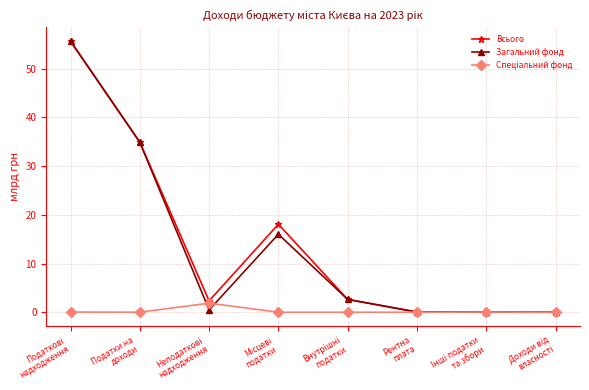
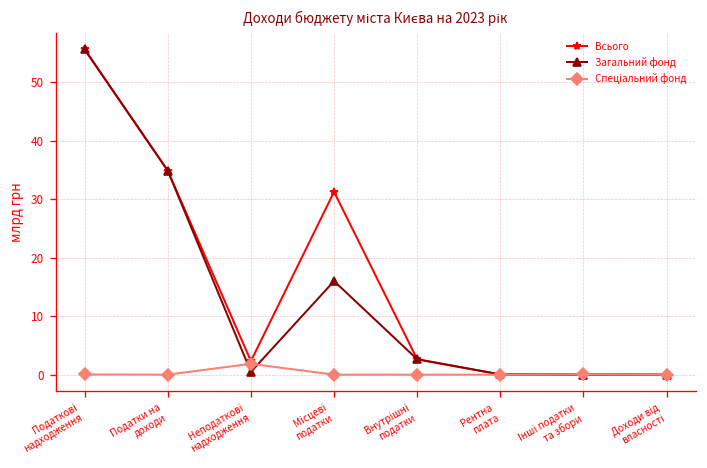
Всього, Місцеві податки: 18 -> 31
